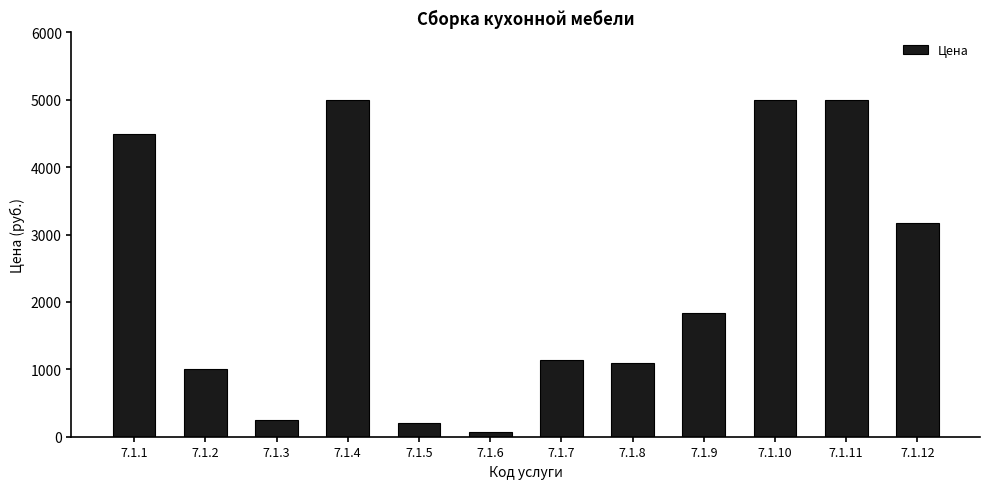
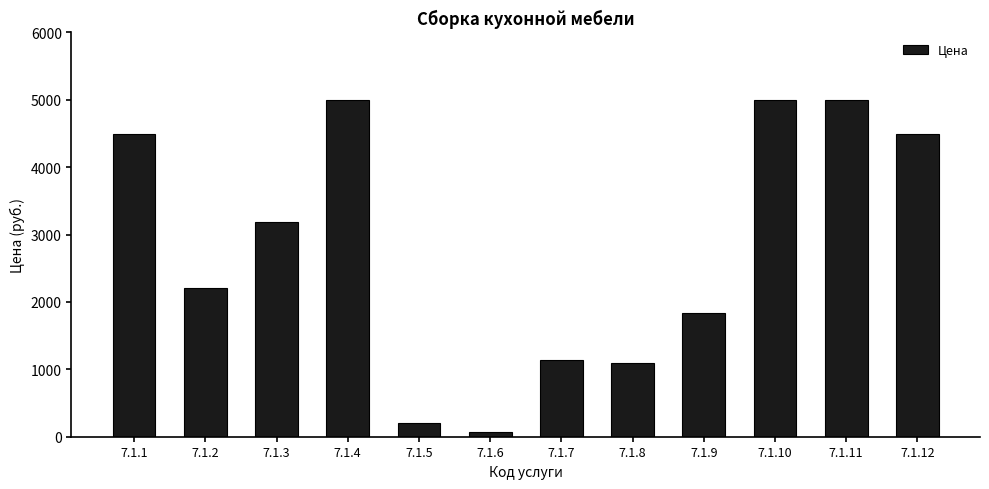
7.1.2: 1000 -> 2200
7.1.3: 300 -> 3200
7.1.12: 3200 -> 4500
